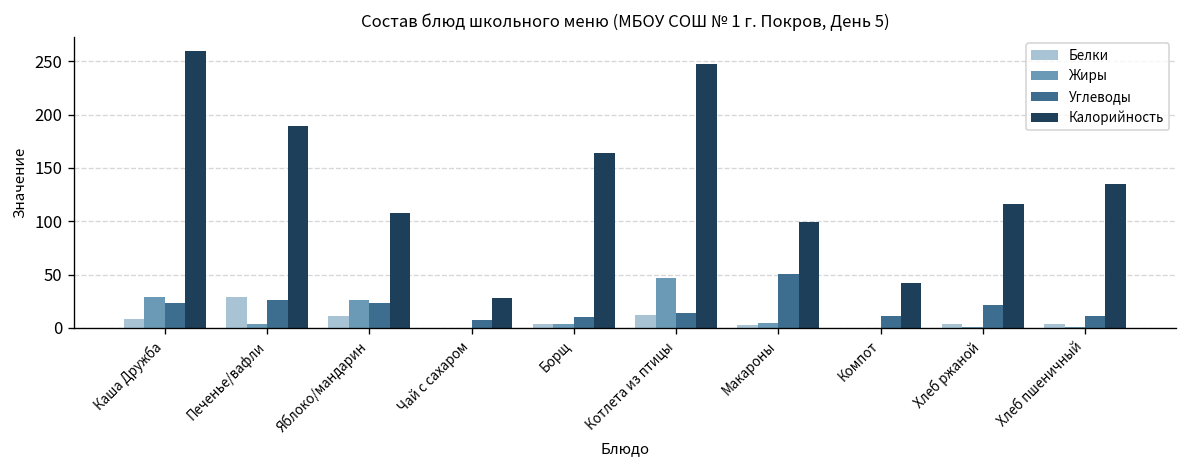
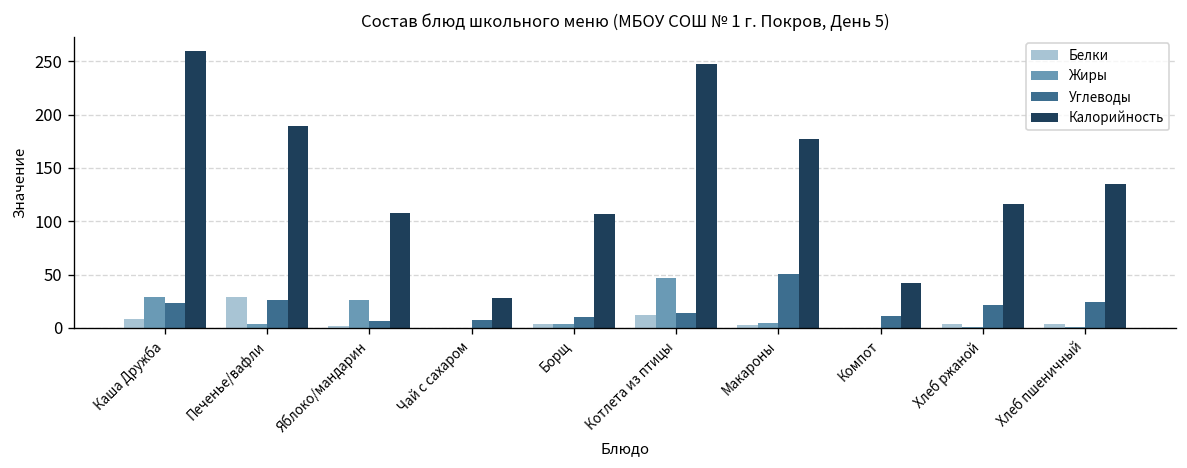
Белки, Яблоко/мандарин: 10 -> 0
Углеводы, Яблоко/мандарин: 20 -> 10
Калорийность, Борщ: 160 -> 110
Калорийность, Макароны: 100 -> 180
Углеводы, Хлеб пшеничный: 10 -> 20
